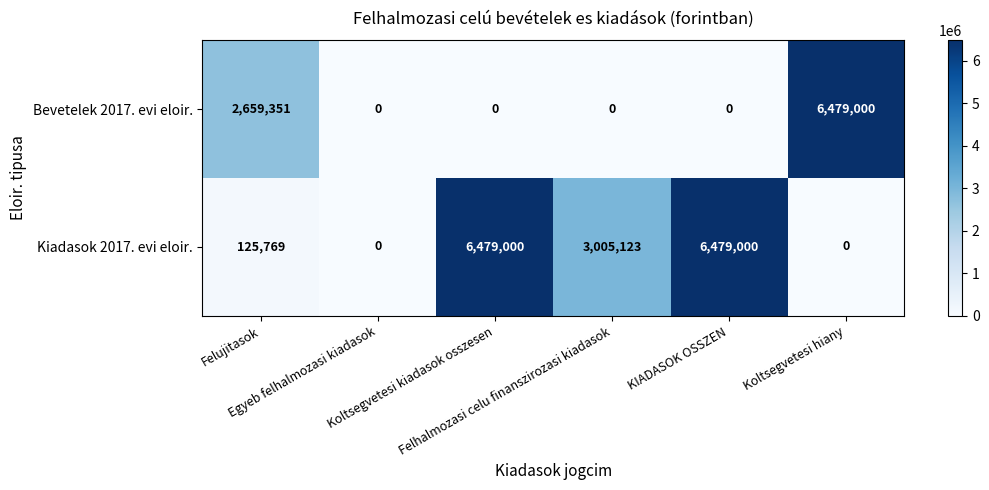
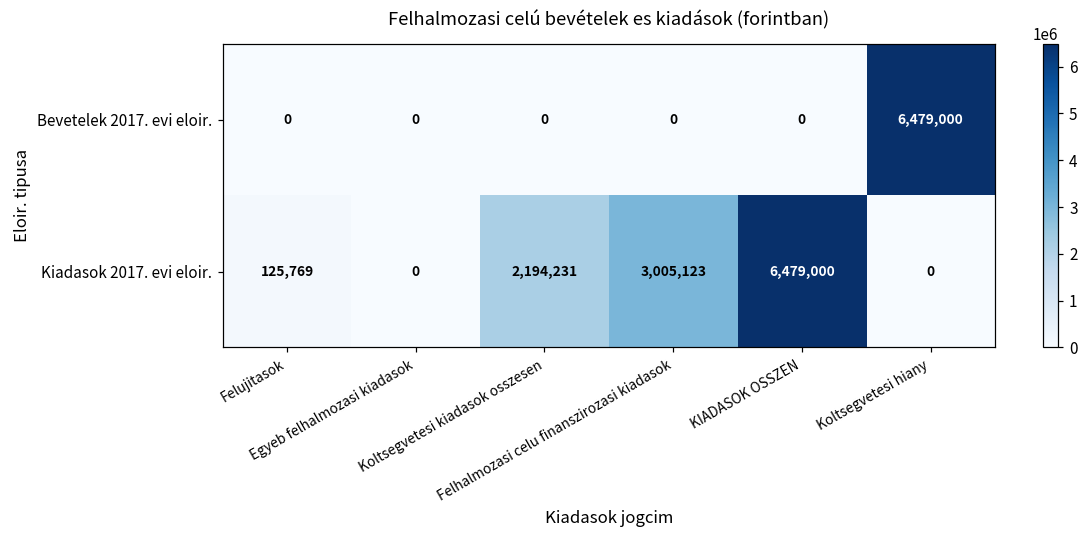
Bevetelek 2017. evi eloir., Felujitasok: 2,659,351 -> 0
Kiadasok 2017. evi eloir., Koltsegvetesi kiadasok osszesen: 6,479,000 -> 2,194,231
